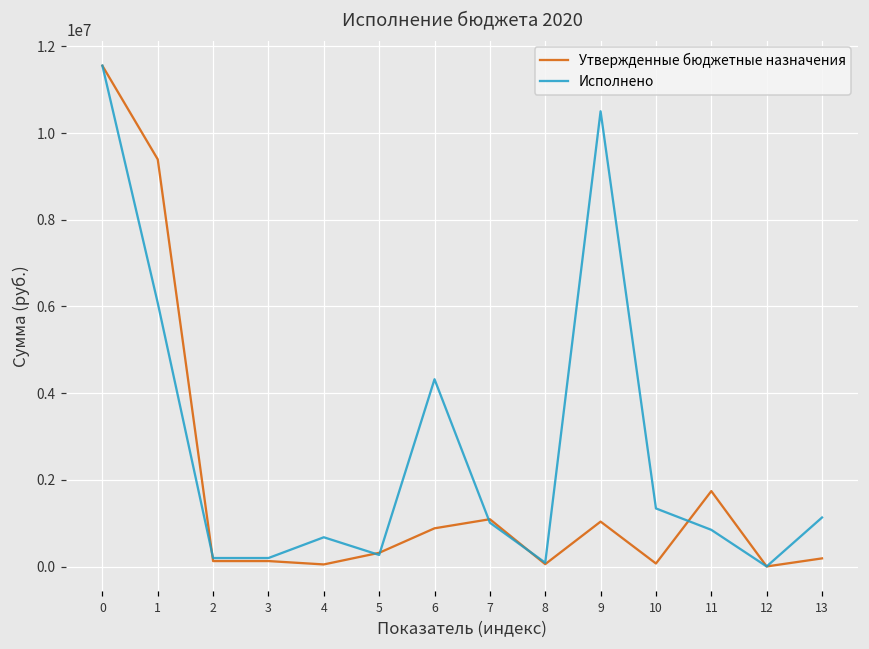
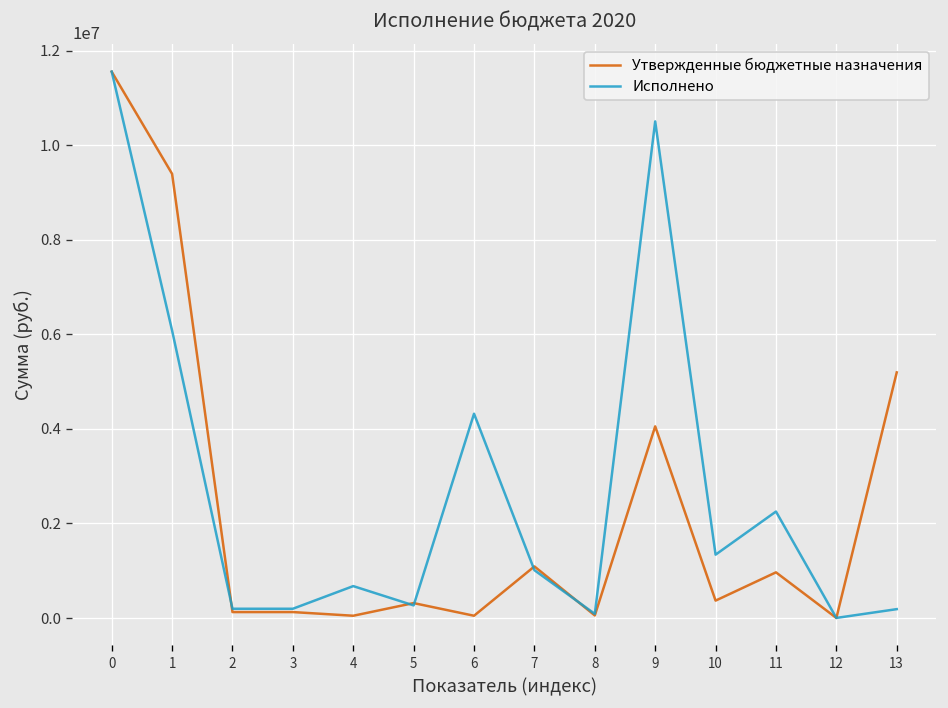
Утвержденные бюджетные назначения, 6: 900000 -> 0
Утвержденные бюджетные назначения, 9: 1000000 -> 4100000
Утвержденные бюджетные назначения, 10: 100000 -> 400000
Утвержденные бюджетные назначения, 11: 1700000 -> 1000000
Исполнено, 11: 800000 -> 2300000
Утвержденные бюджетные назначения, 13: 200000 -> 5200000
Исполнено, 13: 1100000 -> 200000
